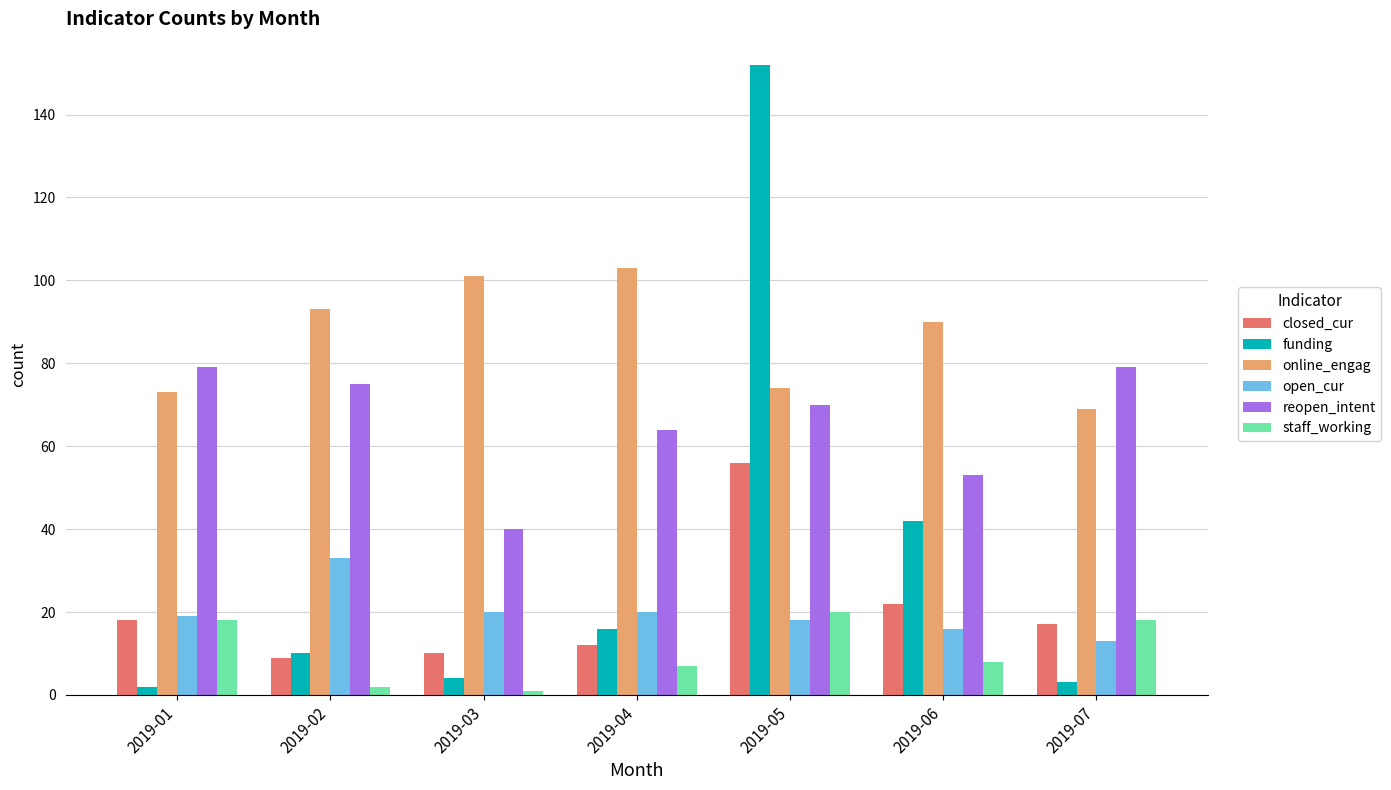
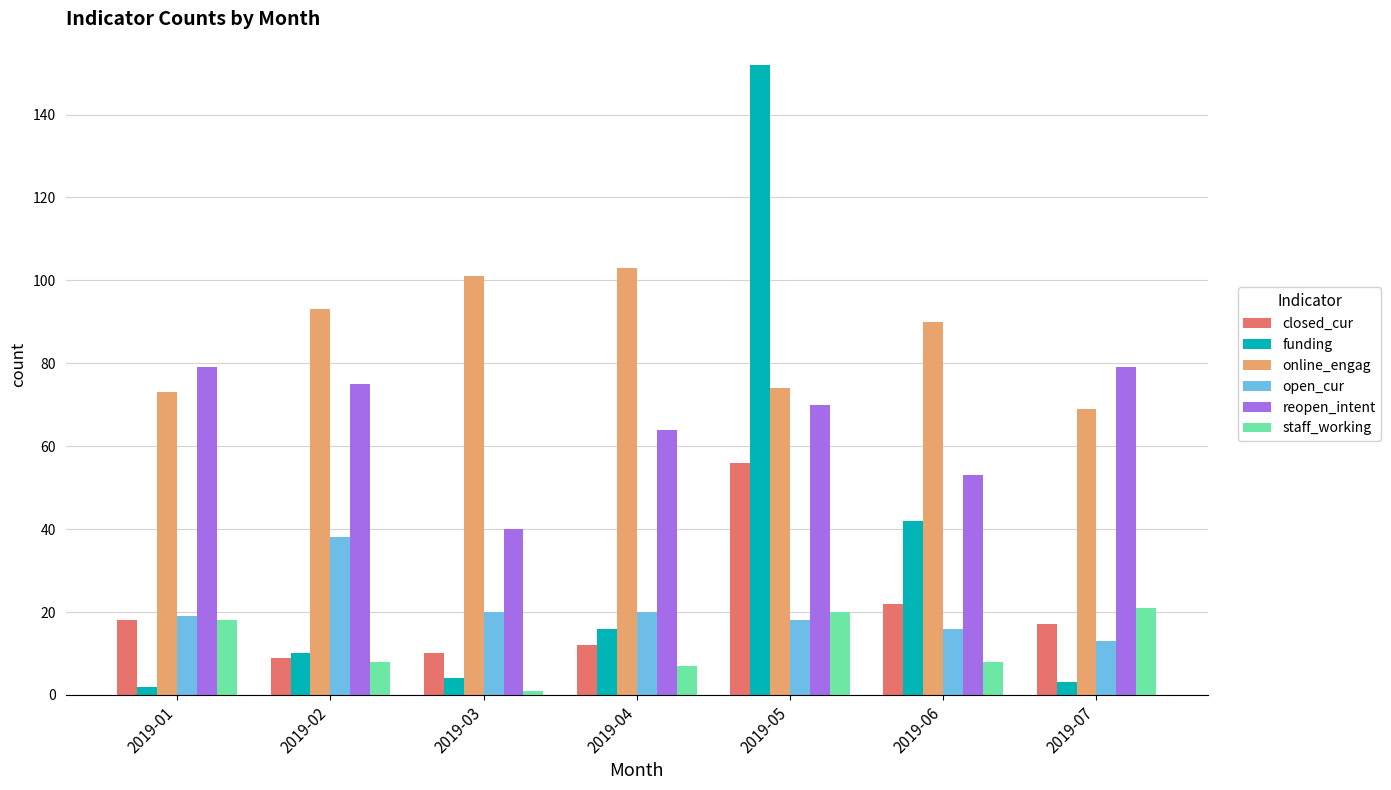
open_cur, 2019-02: 33 -> 38
staff_working, 2019-02: 2 -> 8
staff_working, 2019-07: 18 -> 21
